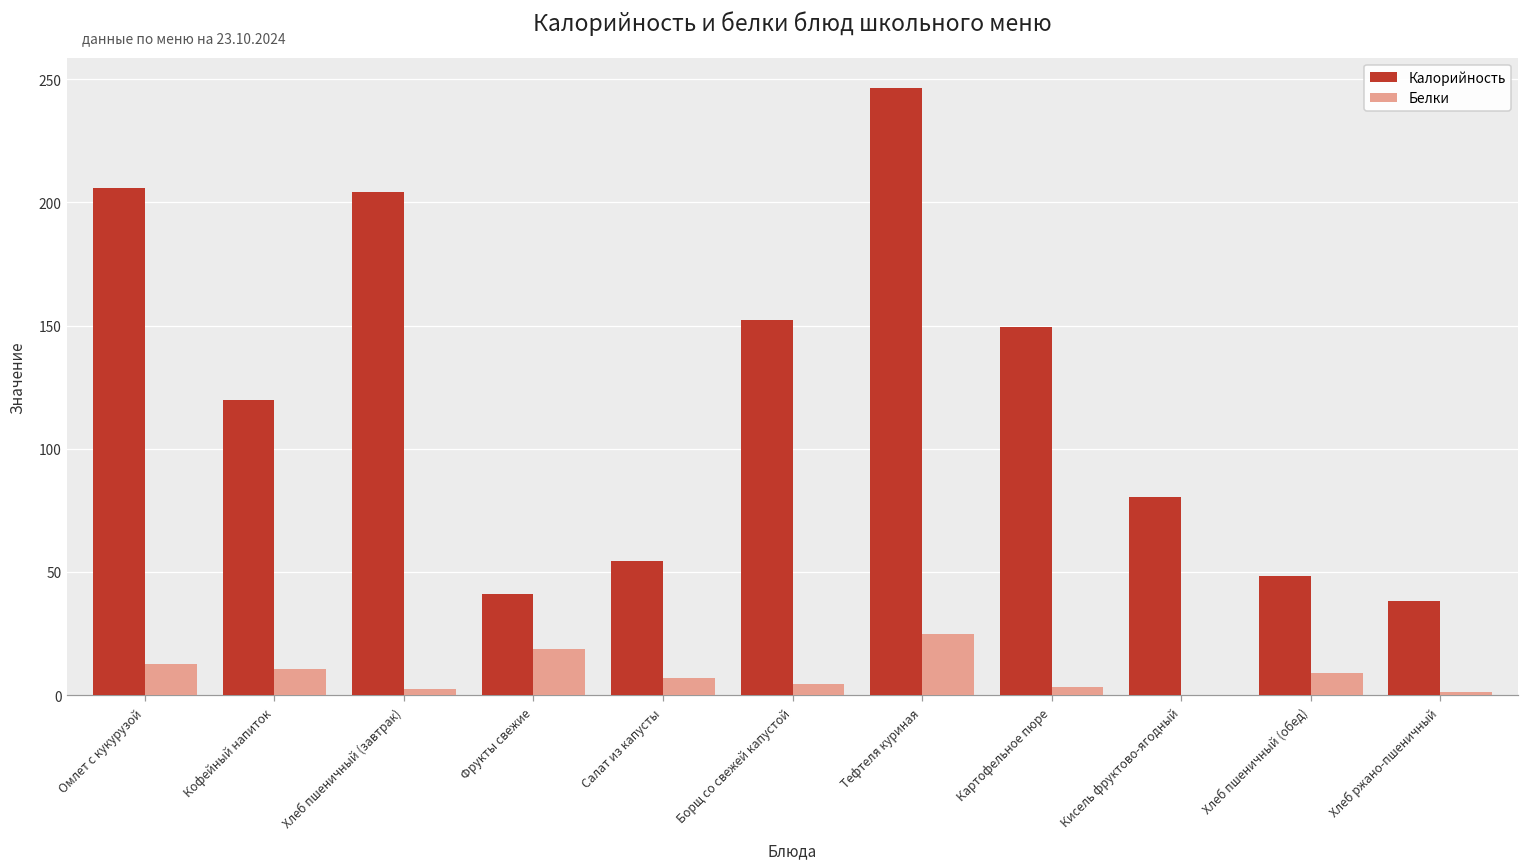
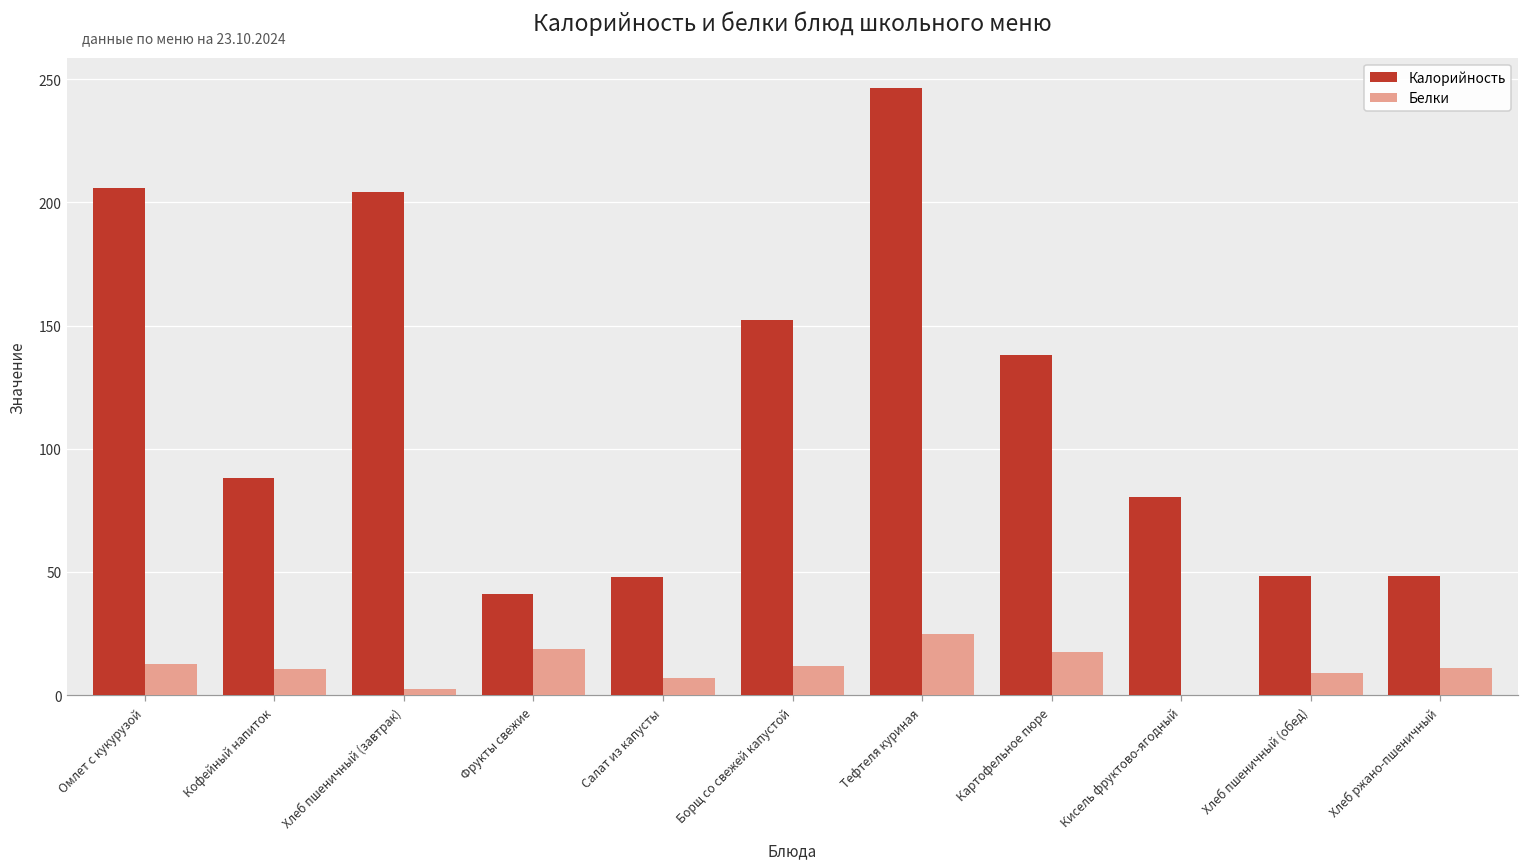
Калорийность, Кофейный напиток: 120 -> 88
Калорийность, Салат из капусты: 55 -> 48
Белки, Борщ со свежей капустой: 5 -> 12
Калорийность, Картофельное пюре: 150 -> 138
Белки, Картофельное пюре: 3 -> 17
Калорийность, Хлеб ржано-пшеничный: 38 -> 48
Белки, Хлеб ржано-пшеничный: 1 -> 11
